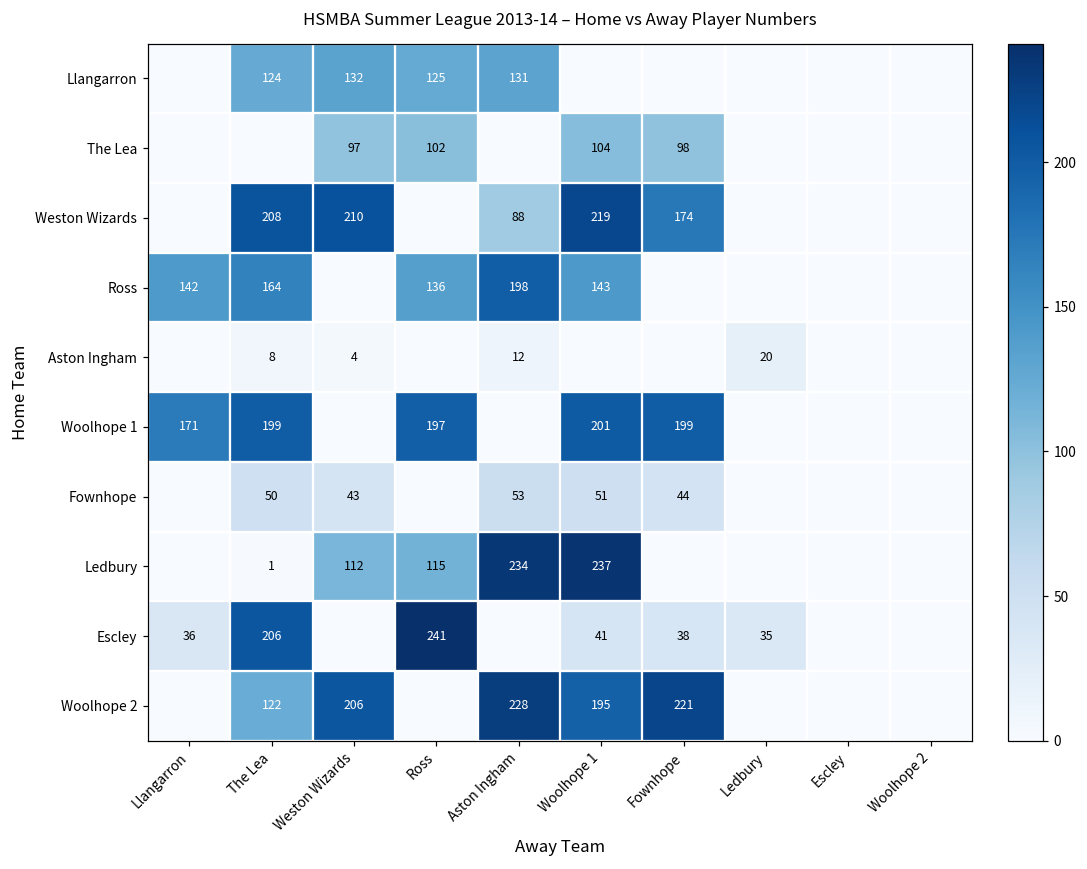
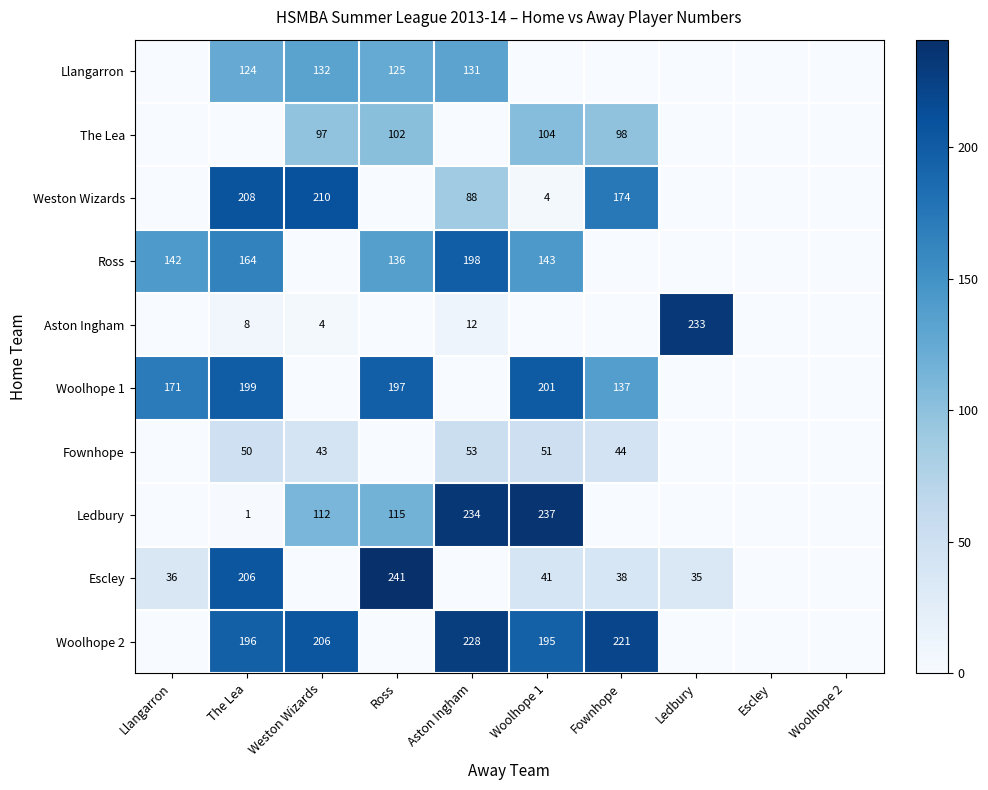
Weston Wizards, Woolhope 1: 219 -> 4
Aston Ingham, Ledbury: 20 -> 233
Woolhope 1, Fownhope: 199 -> 137
Woolhope 2, The Lea: 122 -> 196
